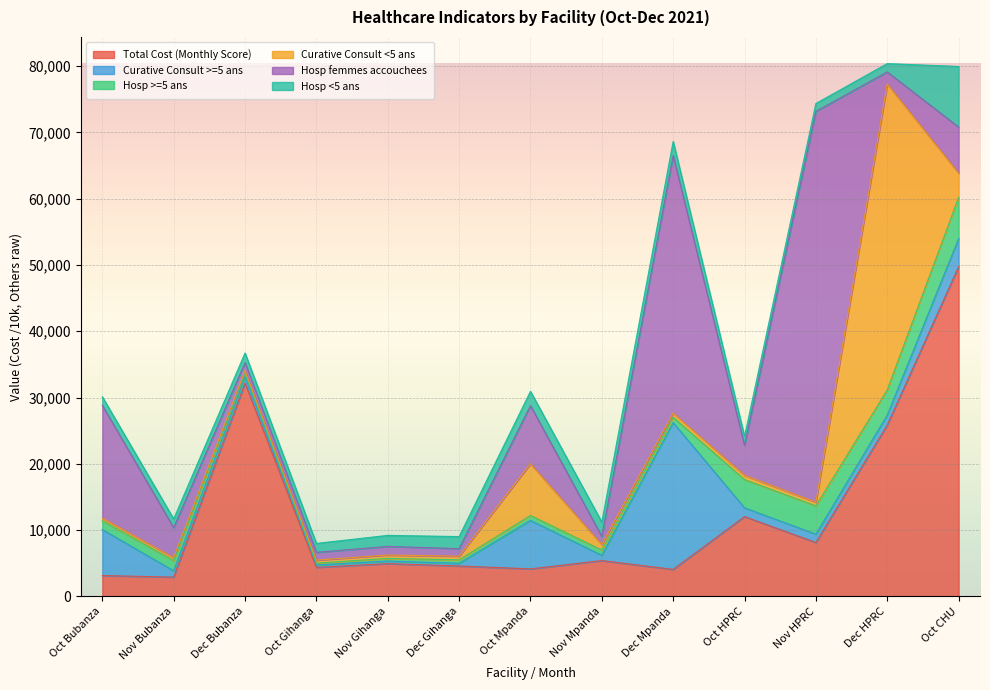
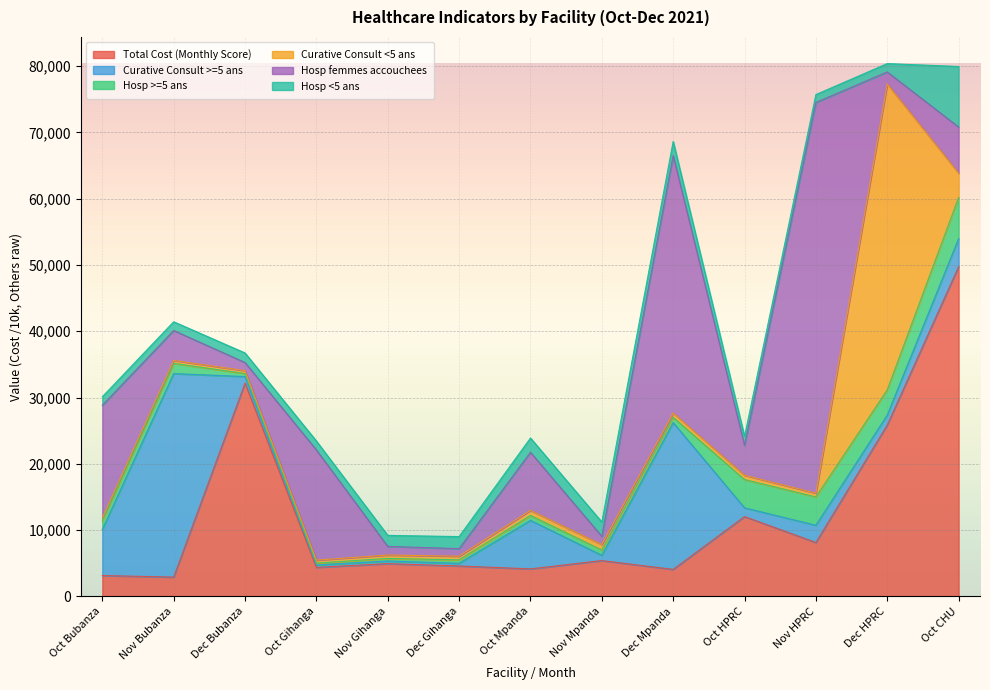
Curative Consult >=5 ans, Nov Bubanza: 1,000 -> 31,000
Hosp femmes accouchees, Oct Gihanga: 1,000 -> 17,000
Curative Consult <5 ans, Oct Mpanda: 8,000 -> 1,000
Curative Consult >=5 ans, Nov HPRC: 1,000 -> 3,000
